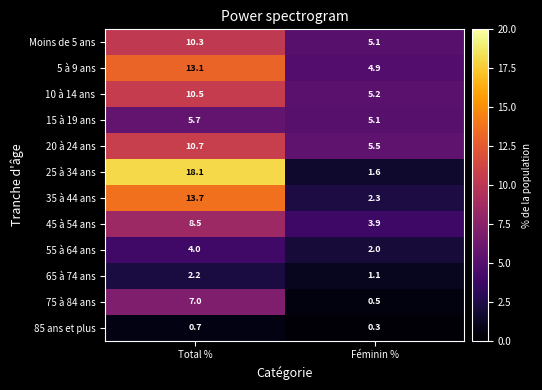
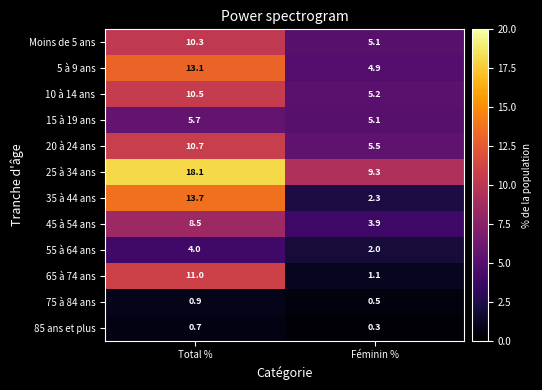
25 à 34 ans, Féminin %: 1.6 -> 9.3
65 à 74 ans, Total %: 2.2 -> 11.0
75 à 84 ans, Total %: 7.0 -> 0.9
